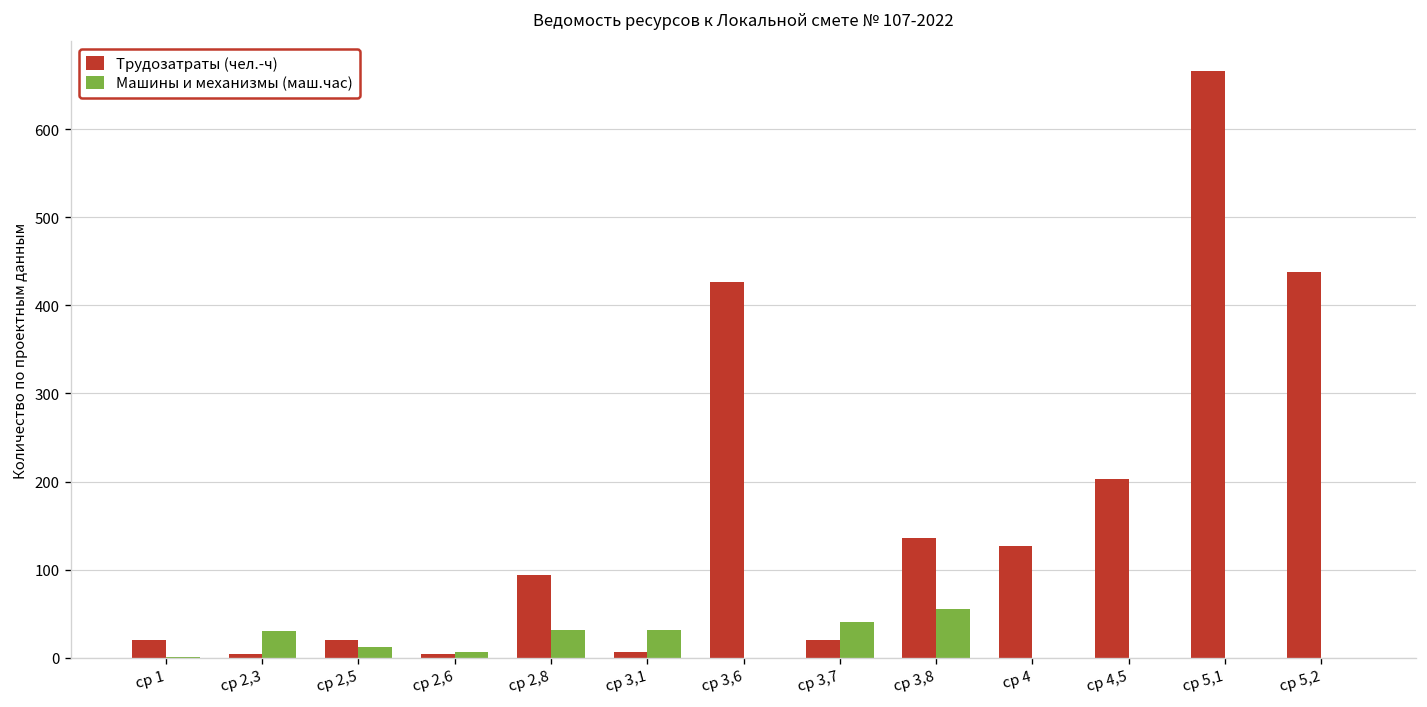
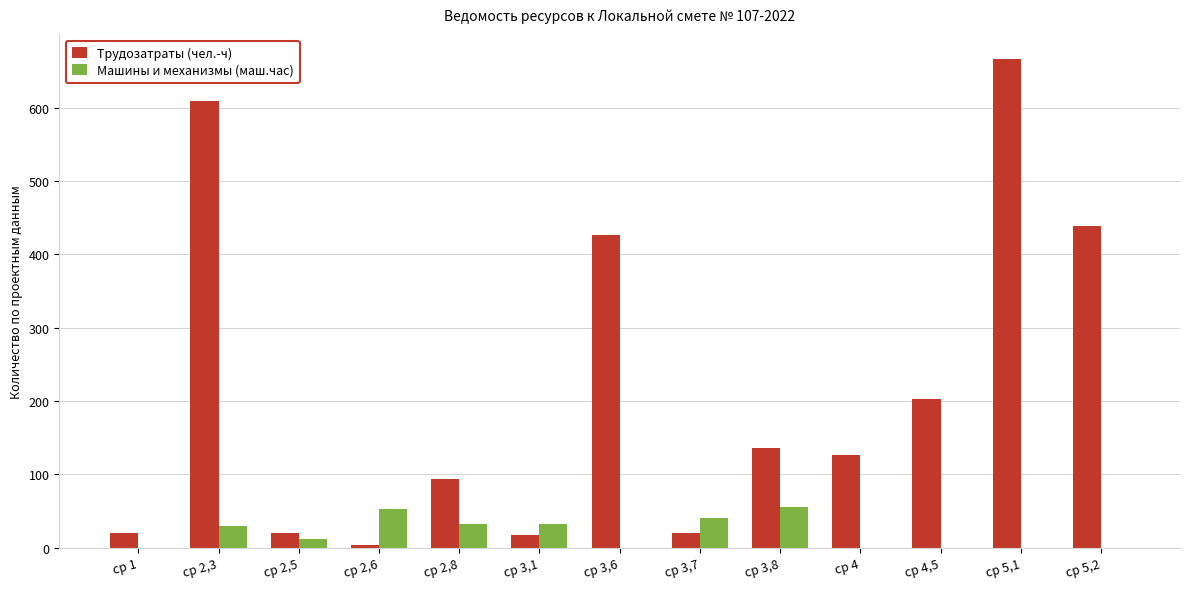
Трудозатраты (чел.-ч), ср 2,3: 0 -> 610
Машины и механизмы (маш.час), ср 2,6: 10 -> 50
Трудозатраты (чел.-ч), ср 3,1: 10 -> 20
